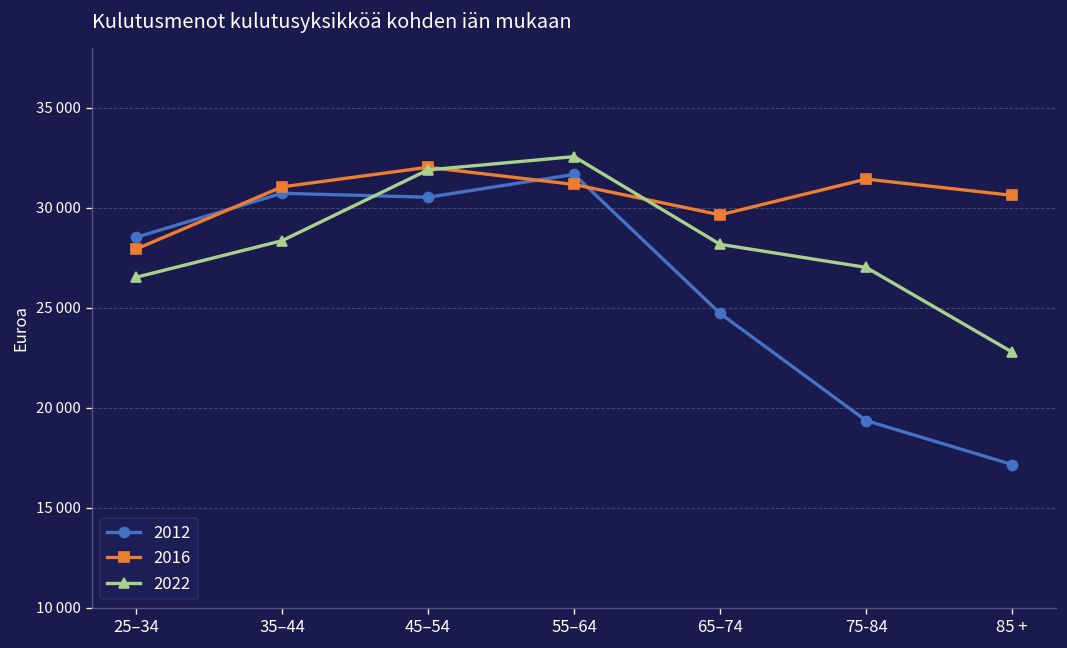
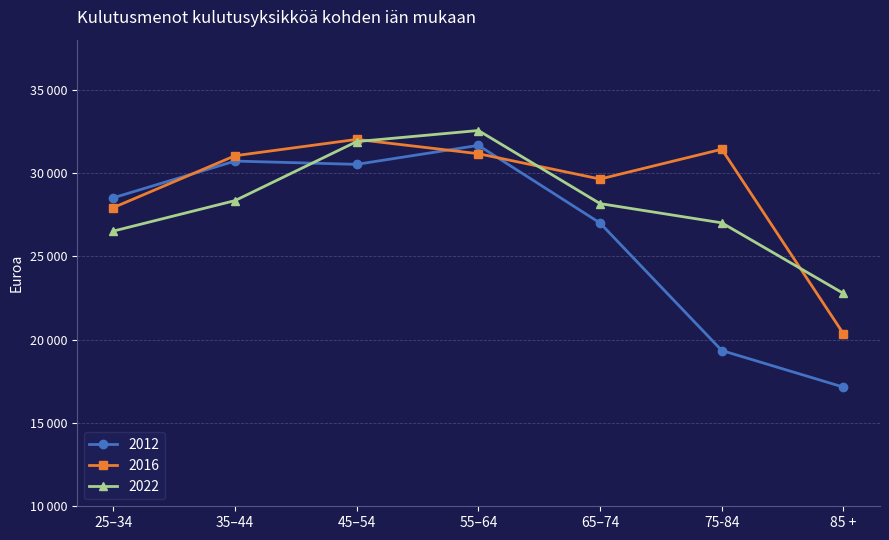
2012, 65–74: 24700 -> 27000
2016, 85 +: 30600 -> 20300
